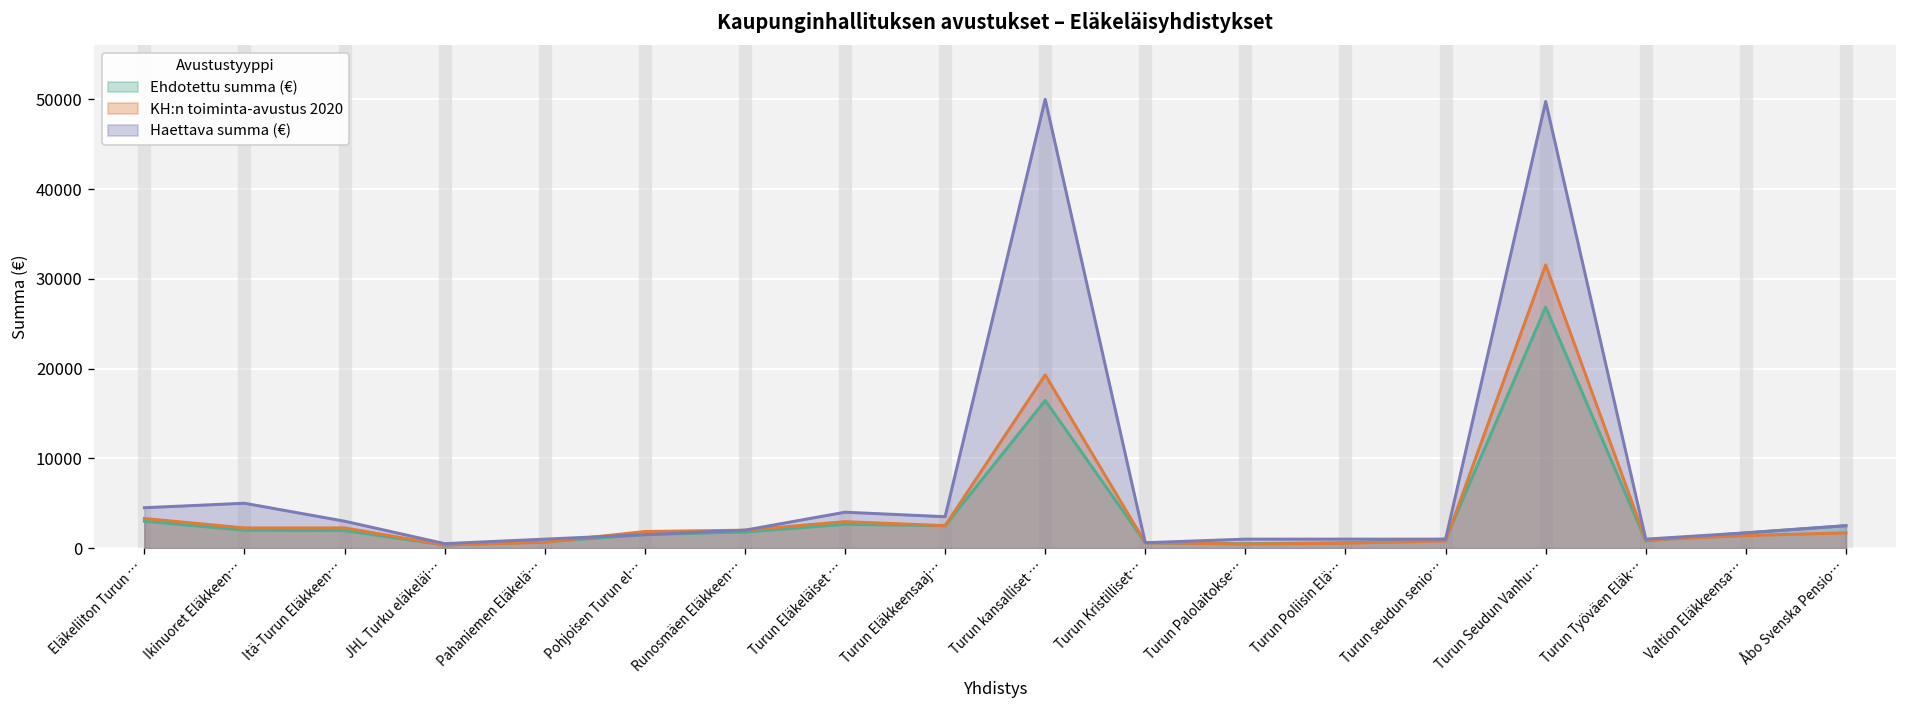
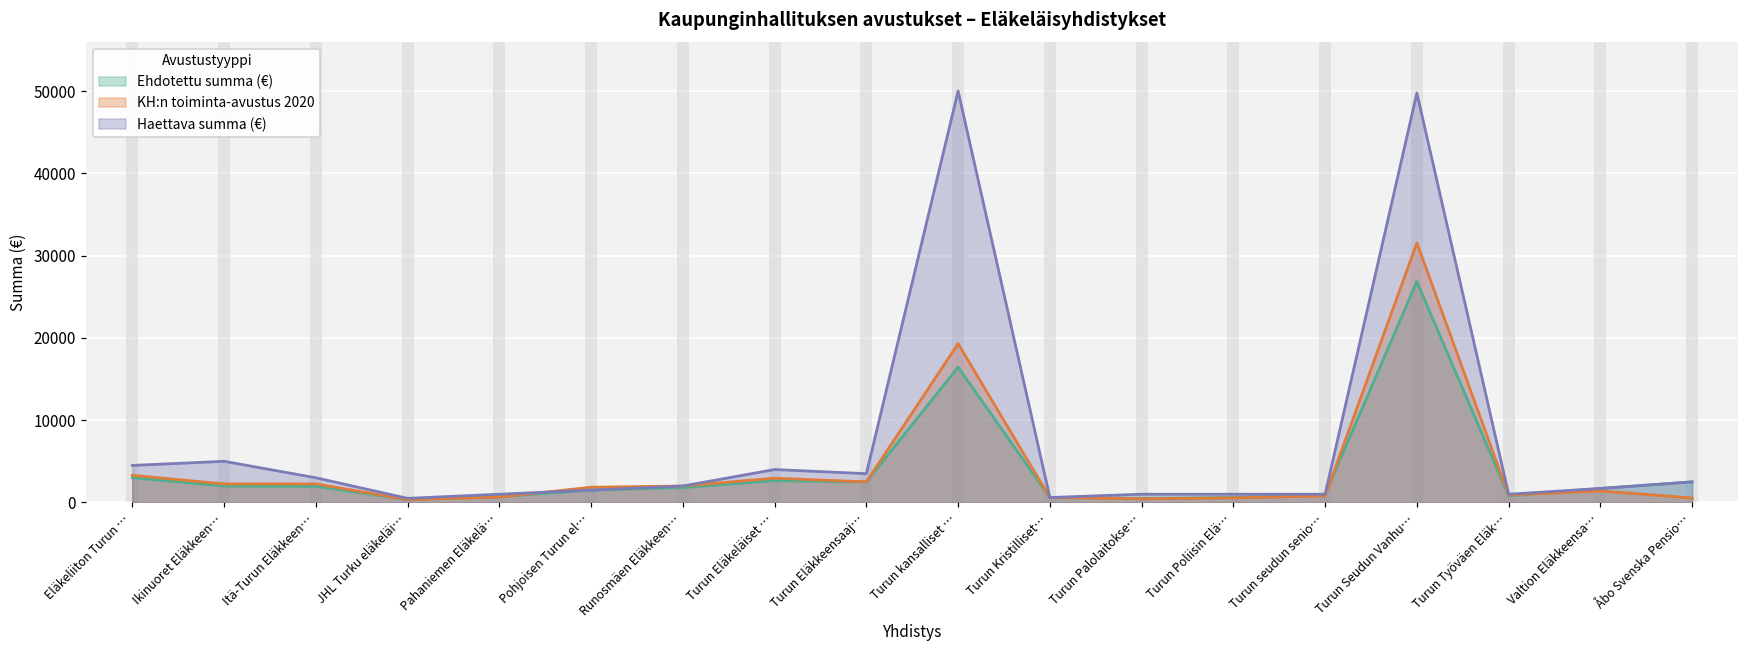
KH:n toiminta-avustus 2020, Åbo Svenska Pensio…: 2000 -> 1000
